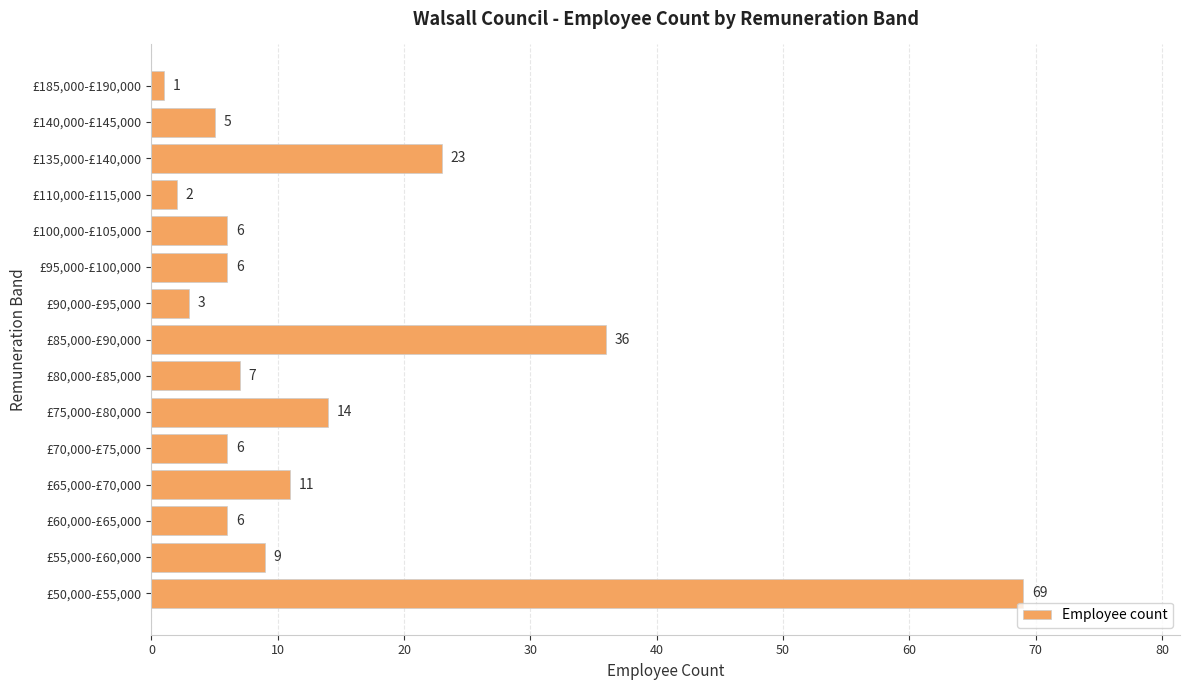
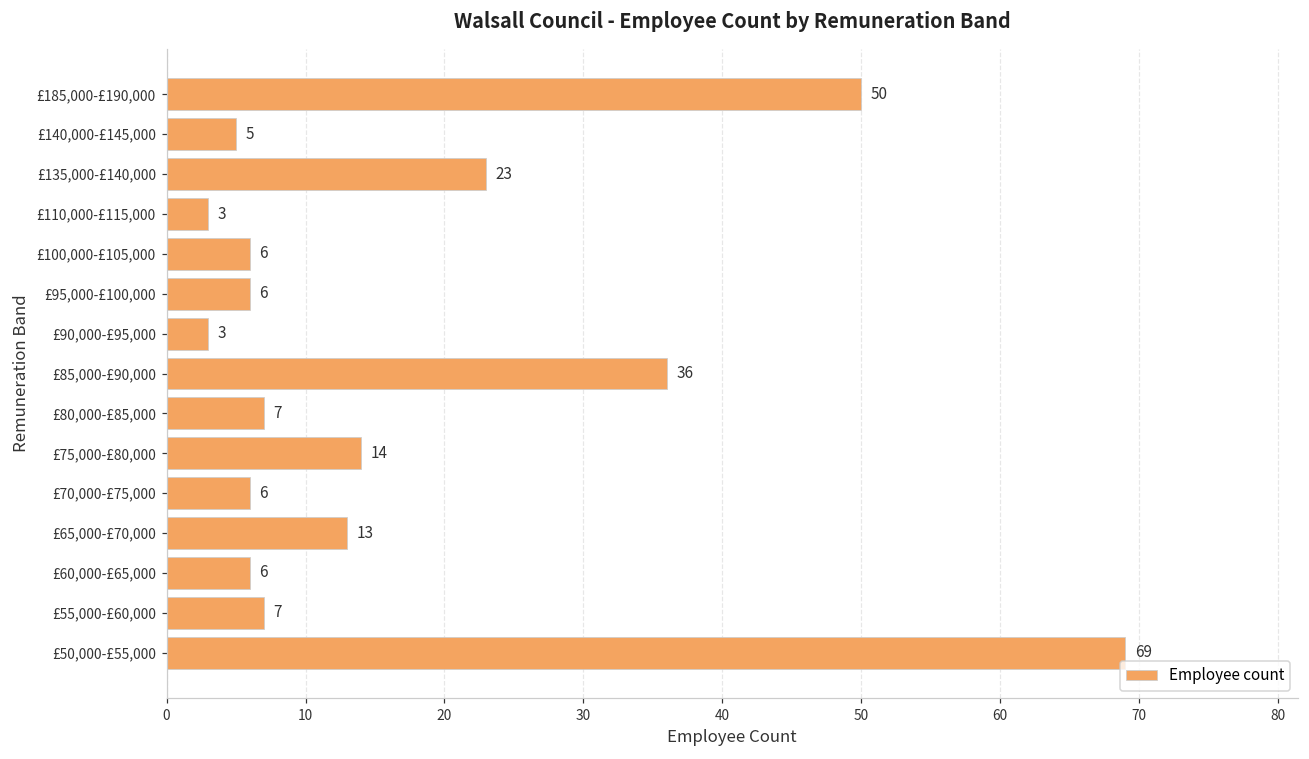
£185,000-£190,000: 1 -> 50
£110,000-£115,000: 2 -> 3
£65,000-£70,000: 11 -> 13
£55,000-£60,000: 9 -> 7
